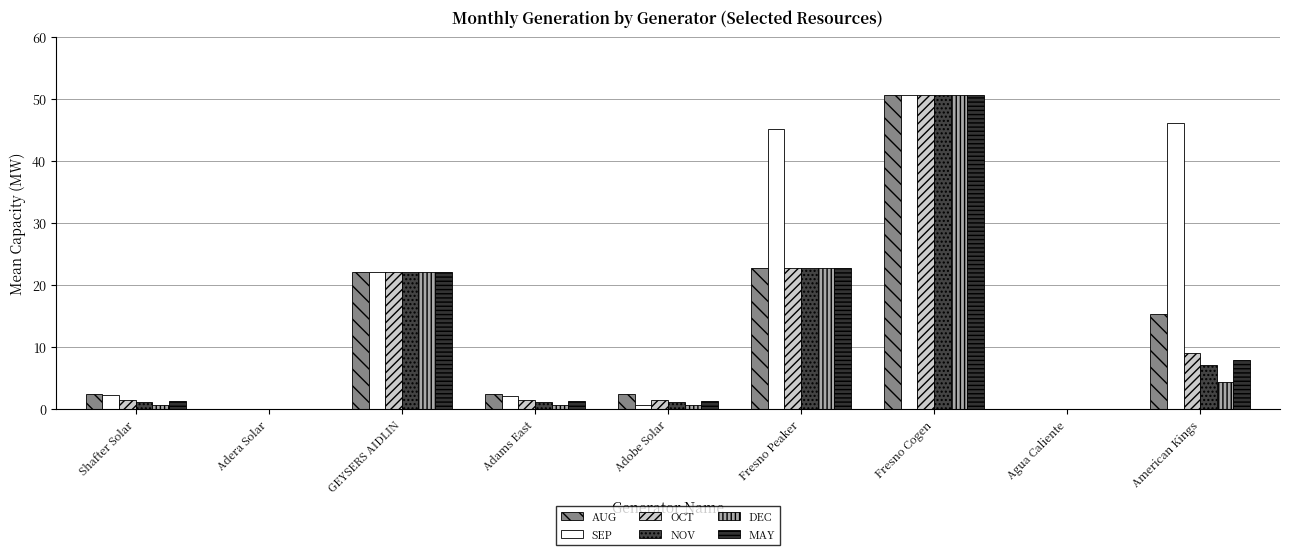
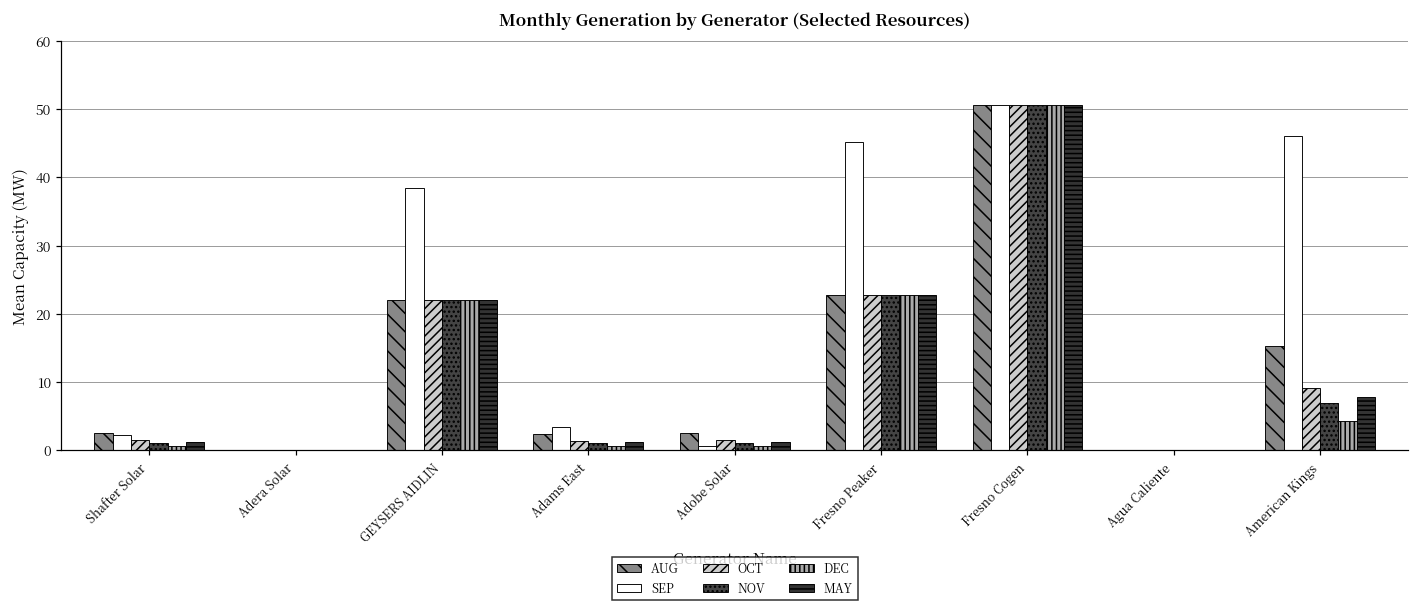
SEP, GEYSERS AIDLIN: 22 -> 38
SEP, Adams East: 2 -> 3
